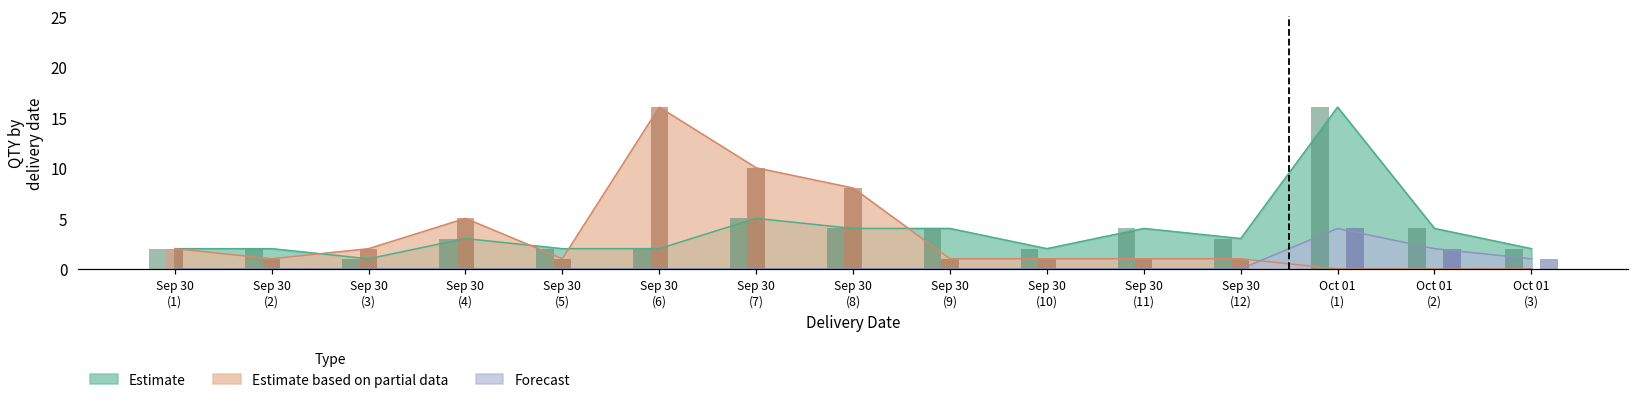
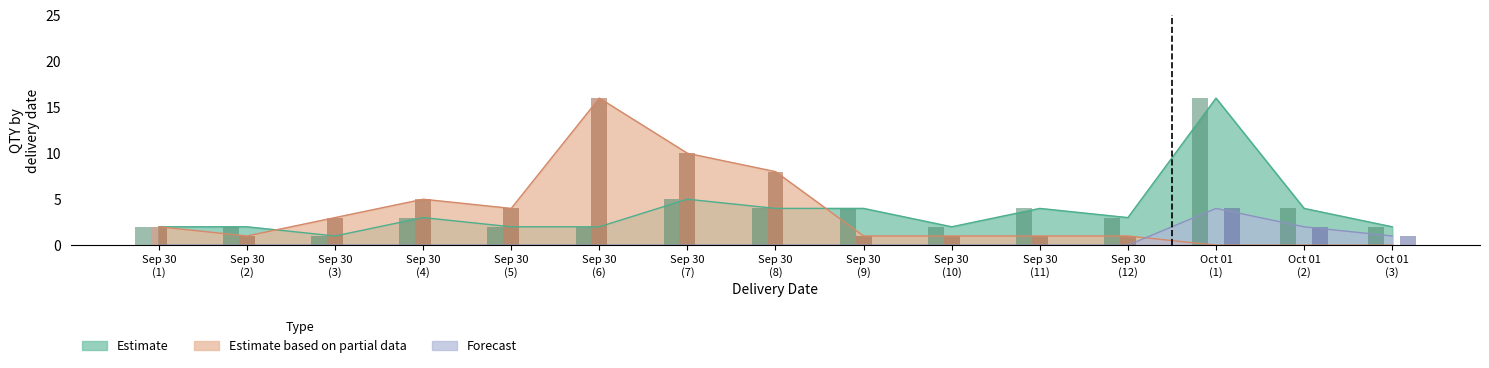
Estimate based on partial data, Sep 30 (3): 2 -> 3
Estimate based on partial data, Sep 30 (5): 1 -> 4
